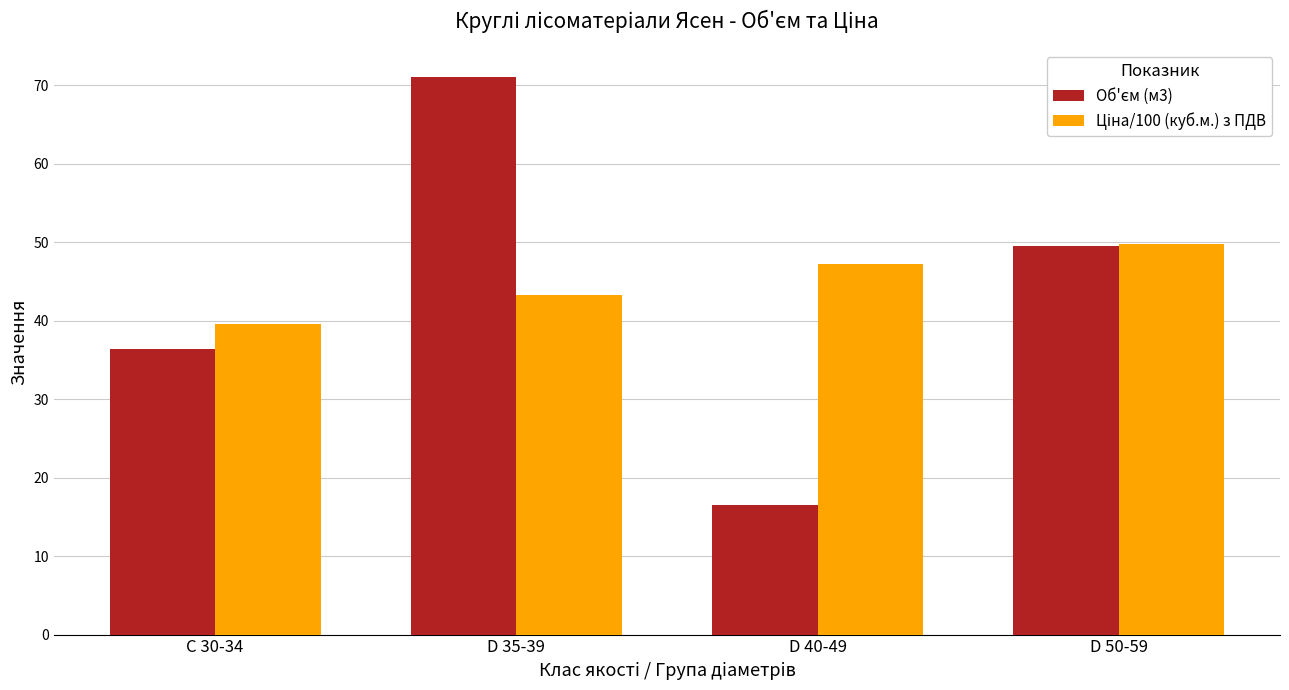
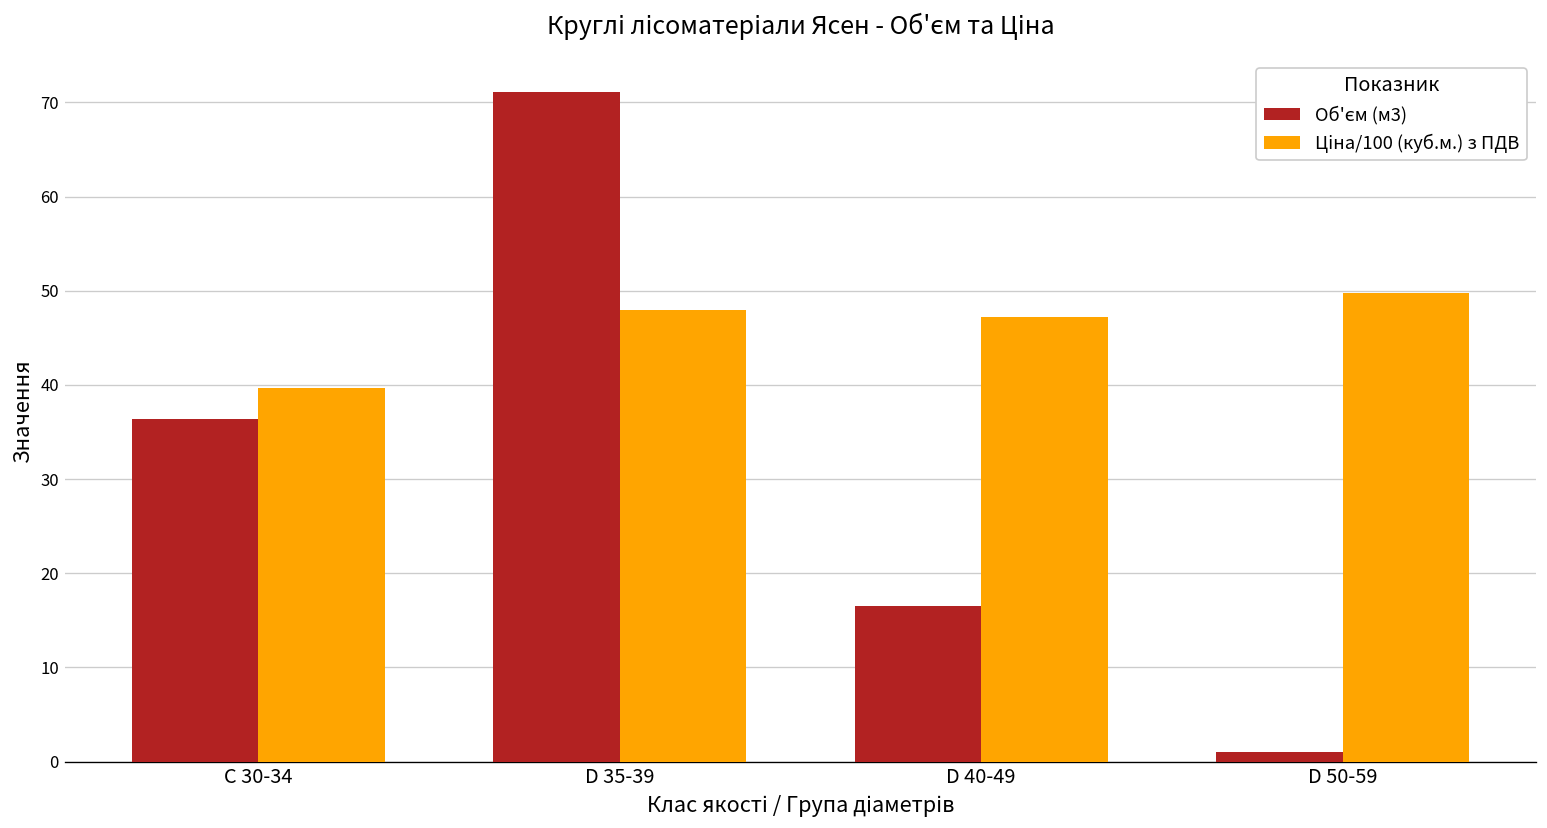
Ціна/100 (куб.м.) з ПДВ, D 35-39: 43 -> 48
Об'єм (м3), D 50-59: 50 -> 1
